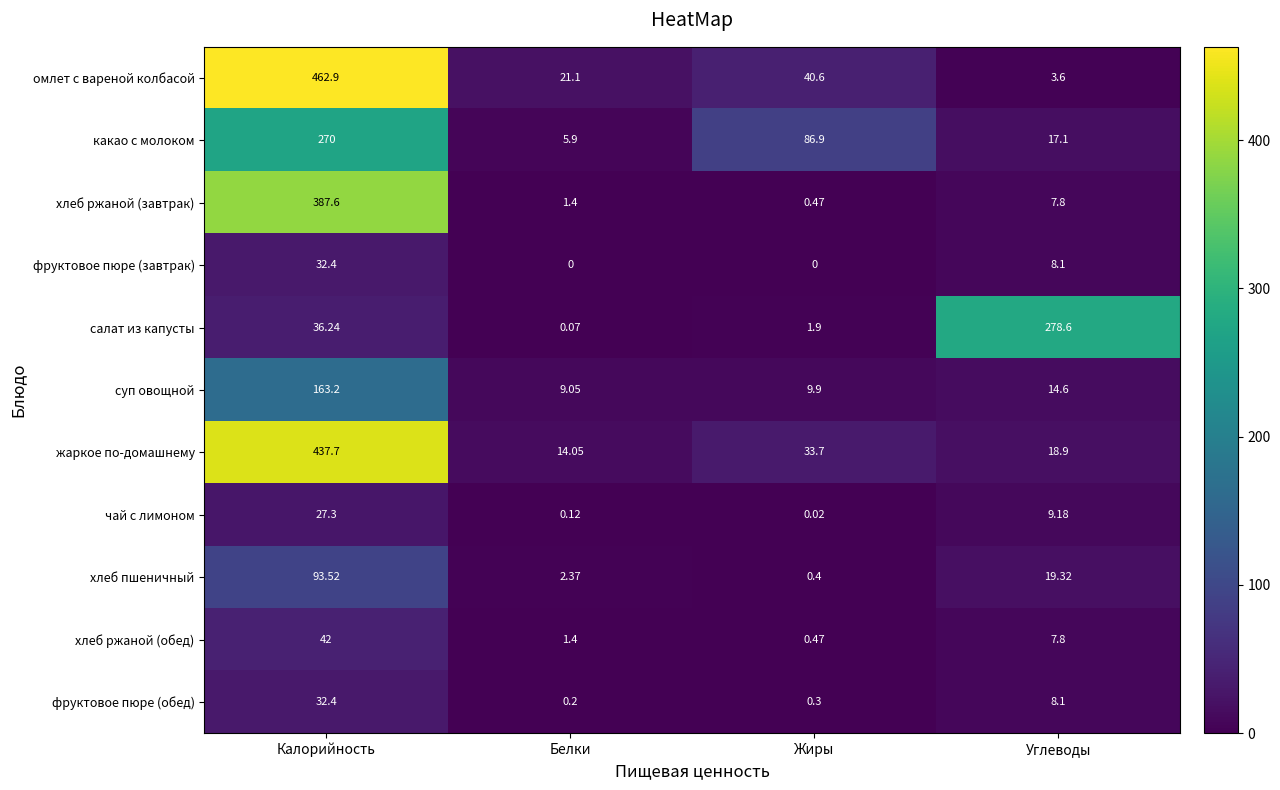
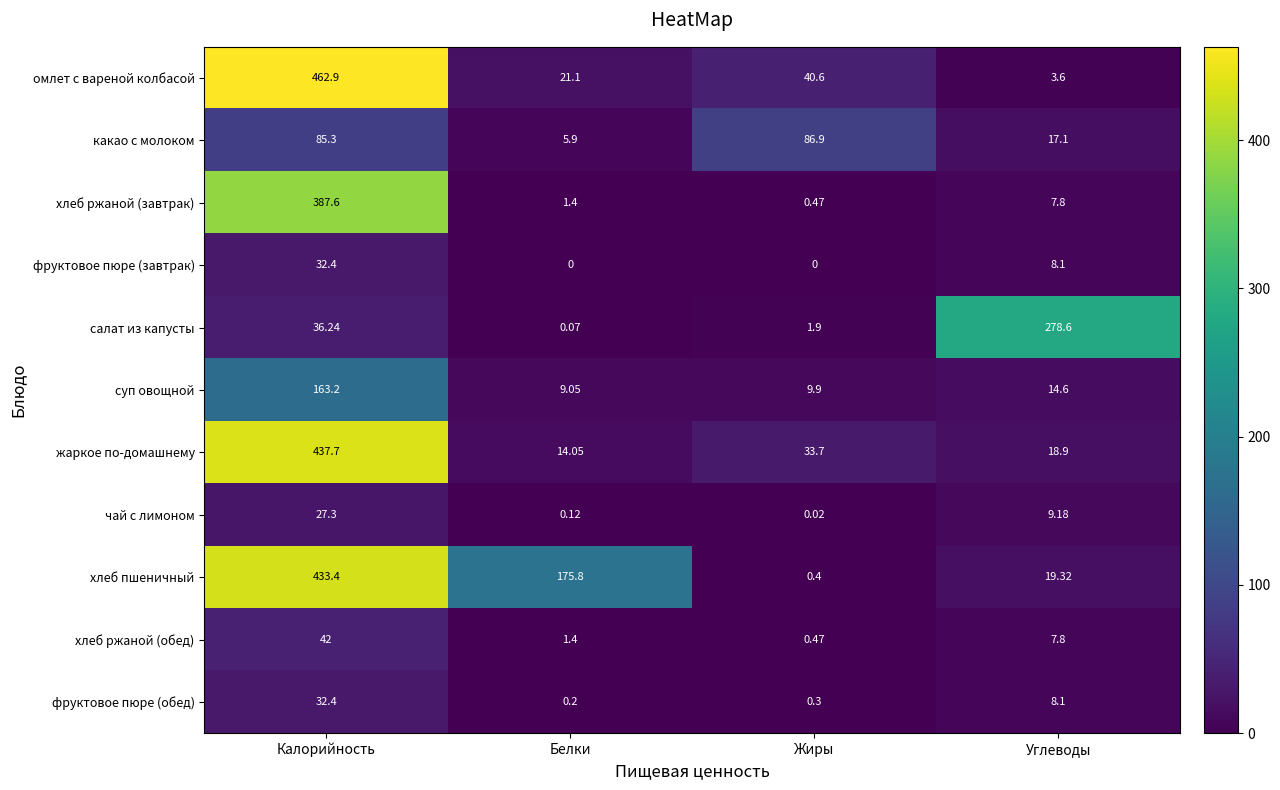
какао с молоком, Калорийность: 270 -> 85.3
хлеб пшеничный, Калорийность: 93.52 -> 433.4
хлеб пшеничный, Белки: 2.37 -> 175.8
